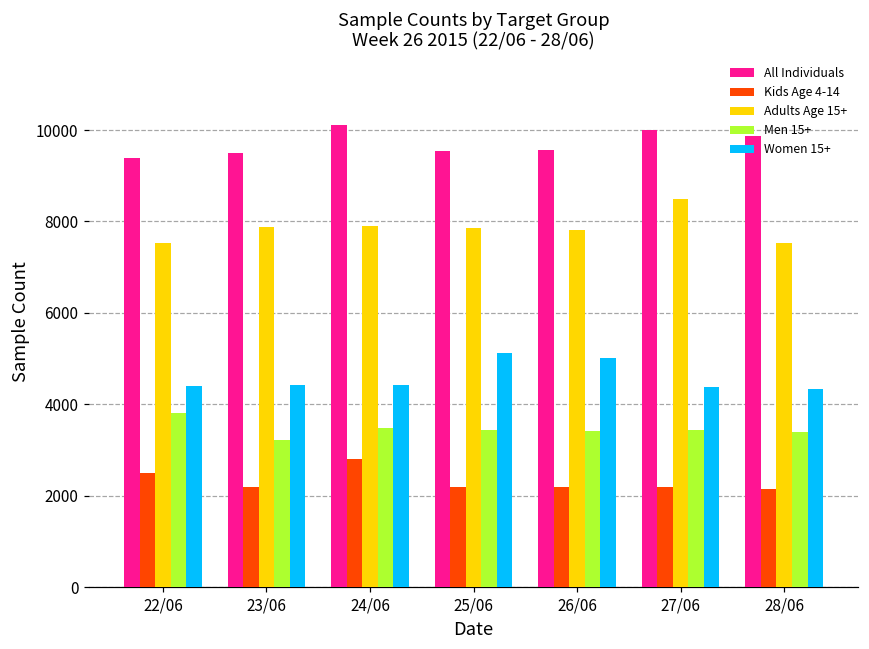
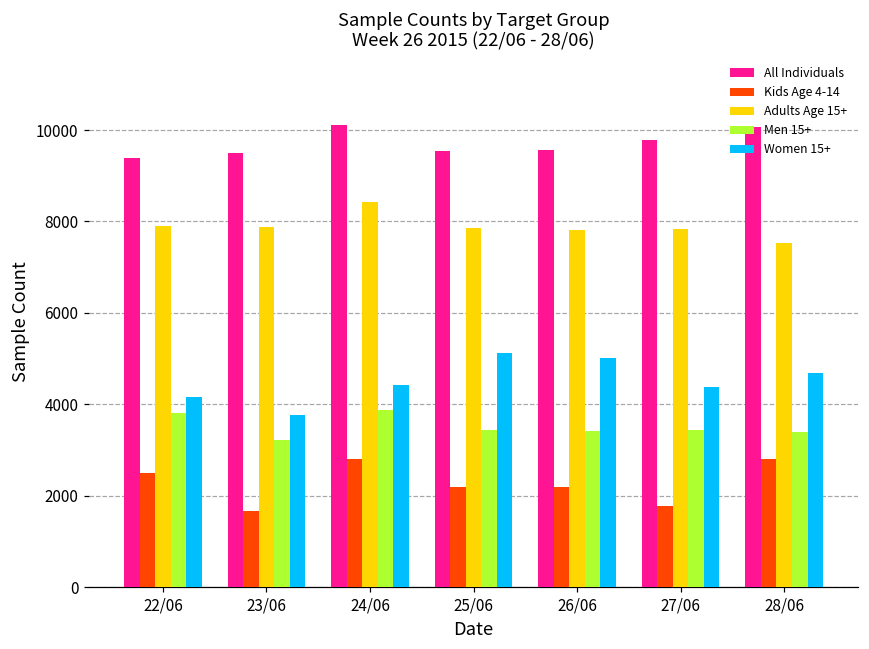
Adults Age 15+, 22/06: 7500 -> 7900
Women 15+, 22/06: 4400 -> 4200
Kids Age 4-14, 23/06: 2200 -> 1700
Women 15+, 23/06: 4400 -> 3800
Adults Age 15+, 24/06: 7900 -> 8400
Men 15+, 24/06: 3500 -> 3900
All Individuals, 27/06: 10000 -> 9800
Kids Age 4-14, 27/06: 2200 -> 1800
Adults Age 15+, 27/06: 8500 -> 7800
All Individuals, 28/06: 9900 -> 10100
Kids Age 4-14, 28/06: 2200 -> 2800
Women 15+, 28/06: 4300 -> 4700
